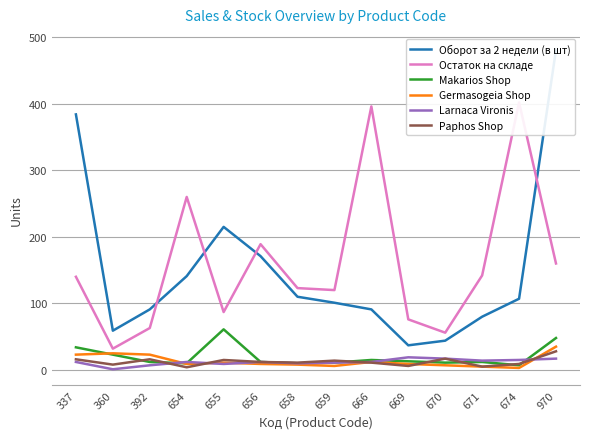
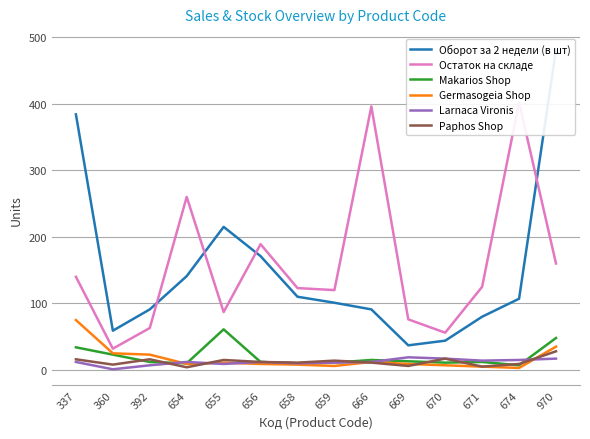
Germasogeia Shop, 337: 20 -> 80
Остаток на складе, 671: 140 -> 130
